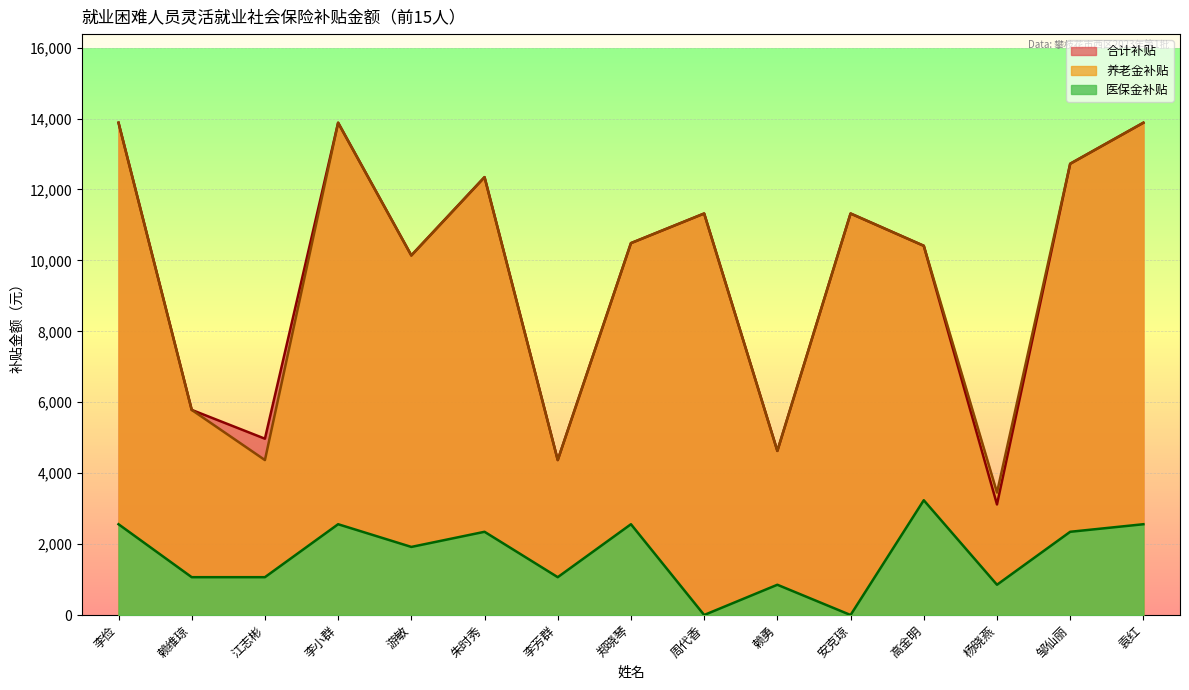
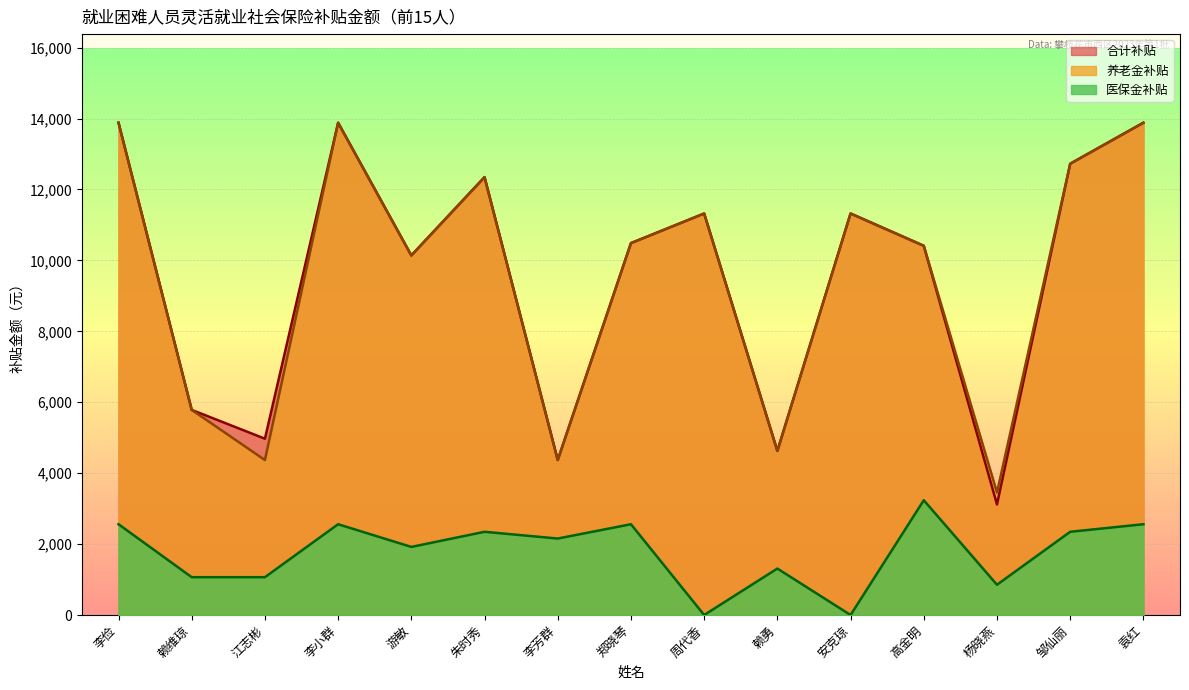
医保金补贴, 李芳群: 1,100 -> 2,200
医保金补贴, 赖勇: 900 -> 1,300
